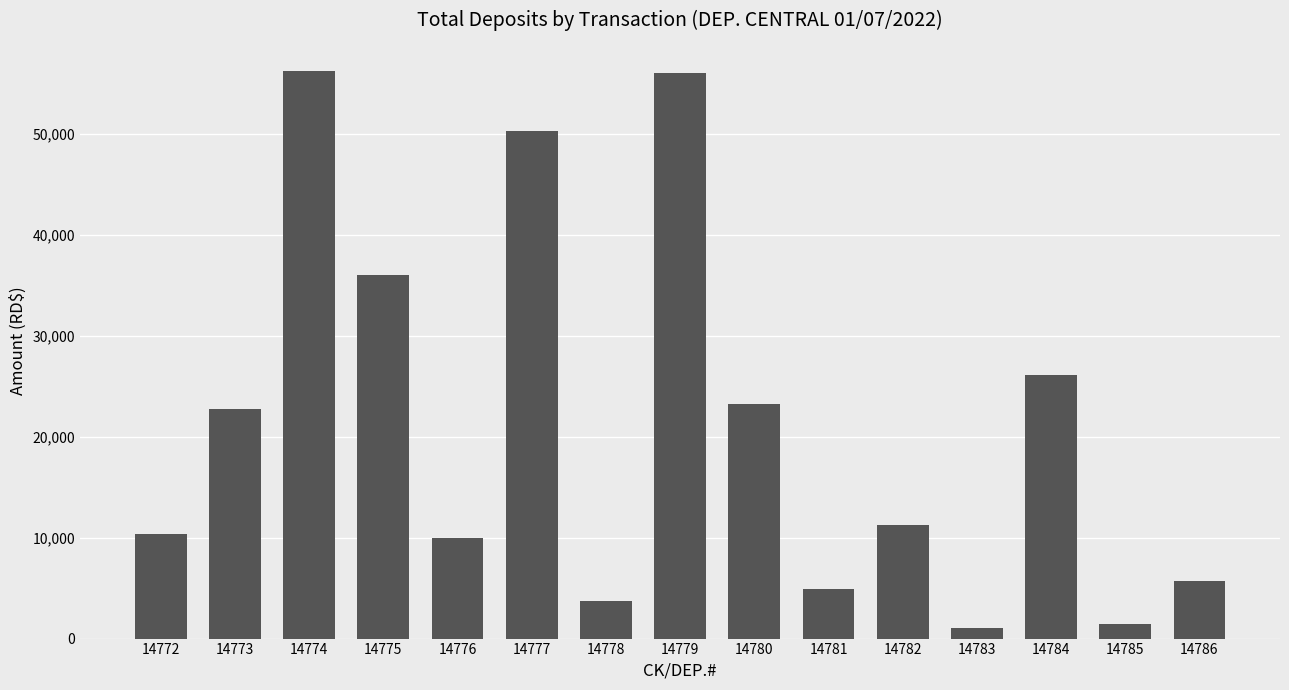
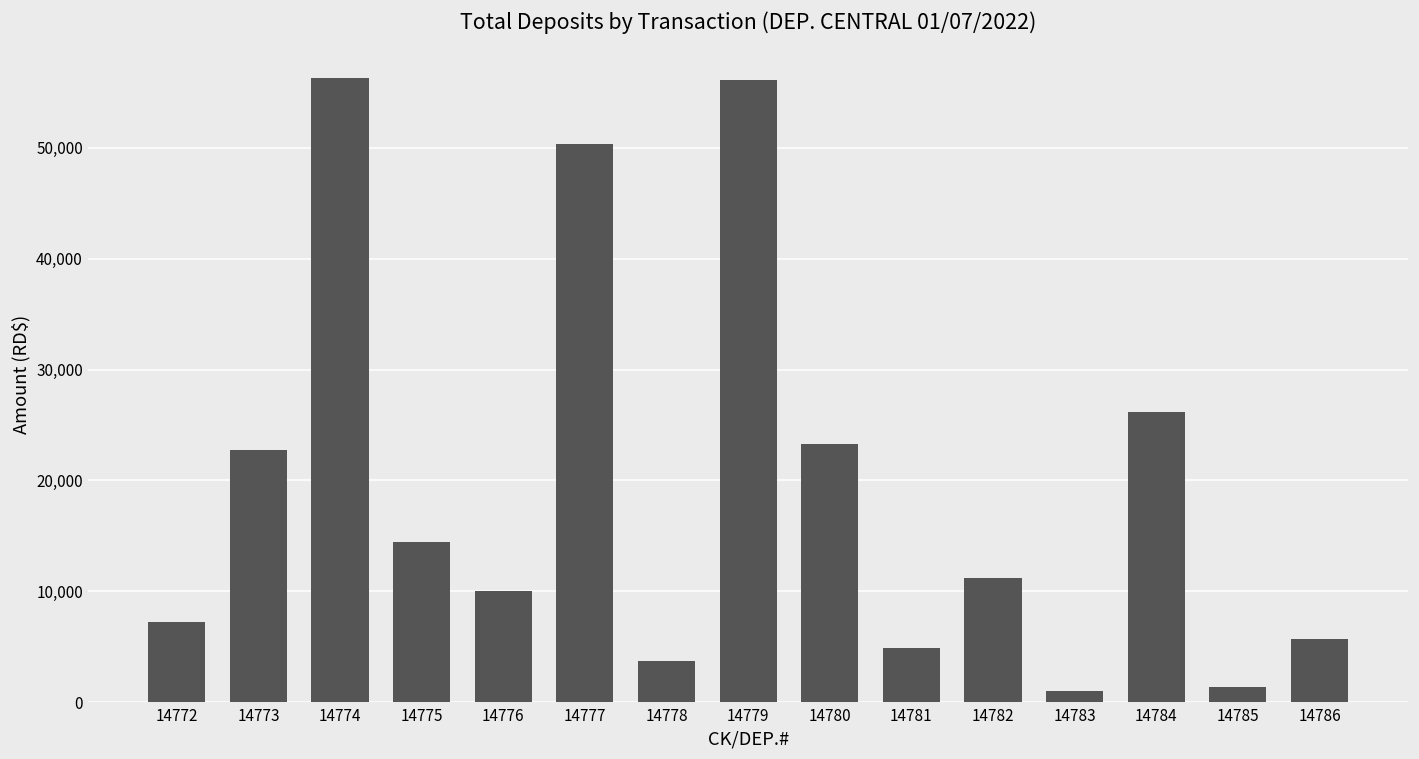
14772: 10,300 -> 7,200
14775: 36,000 -> 14,500
